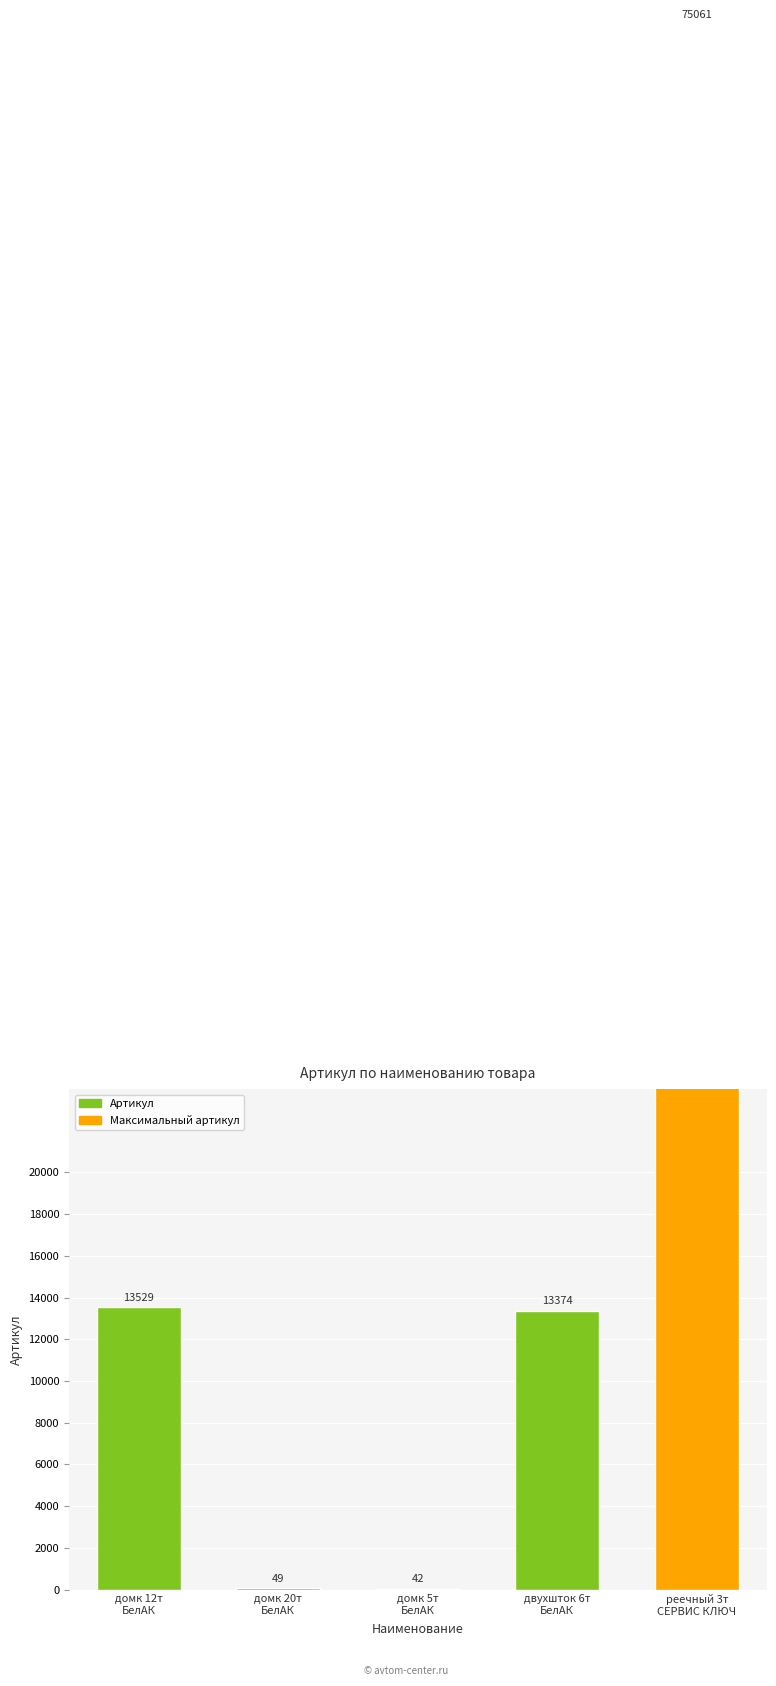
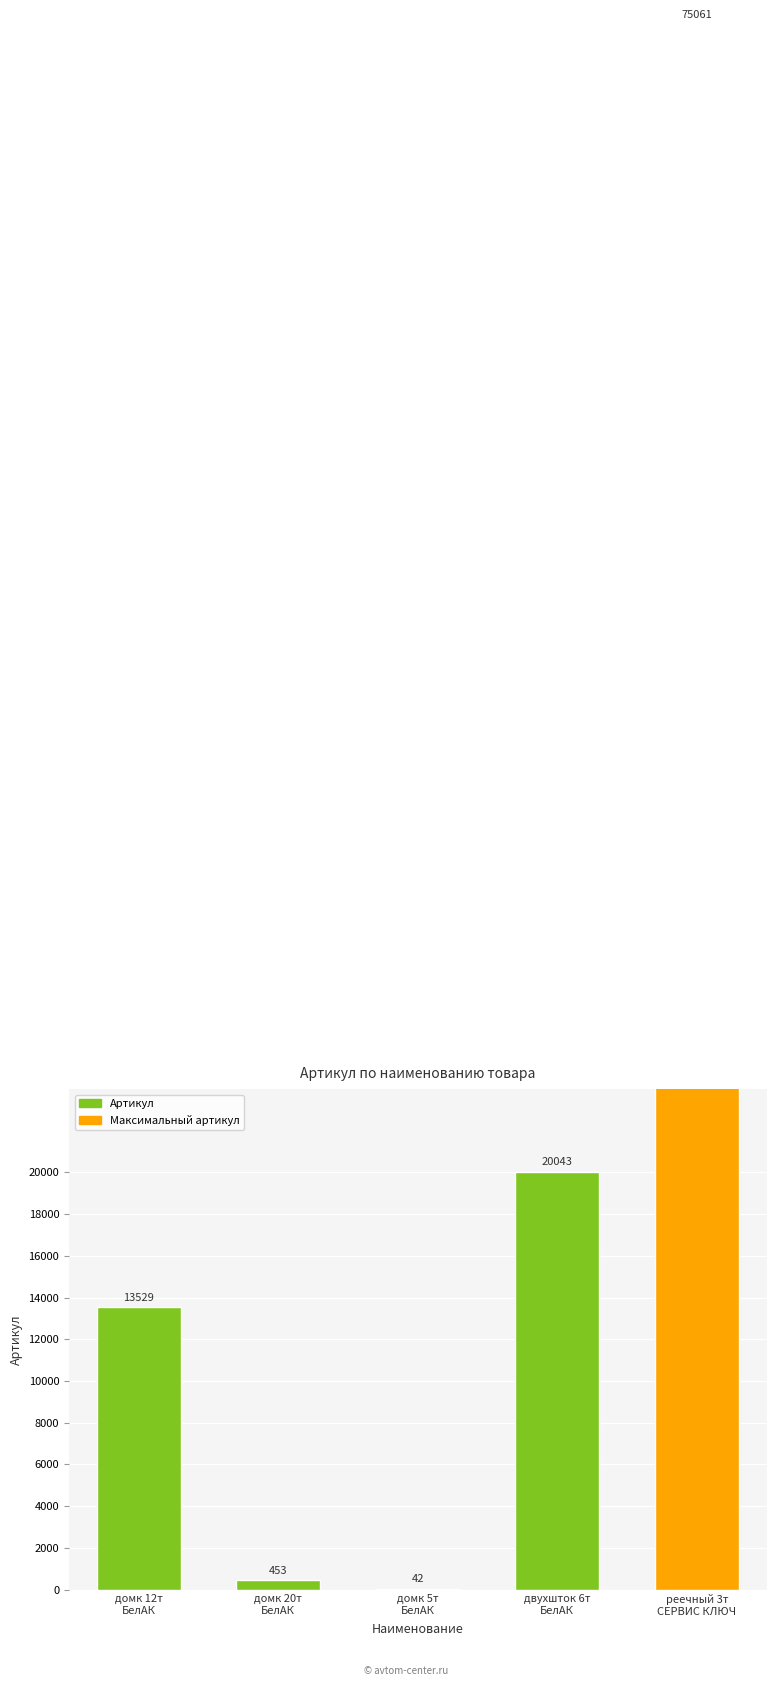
домк 20т БелАК: 49 -> 453
двухшток 6т БелАК: 13374 -> 20043
